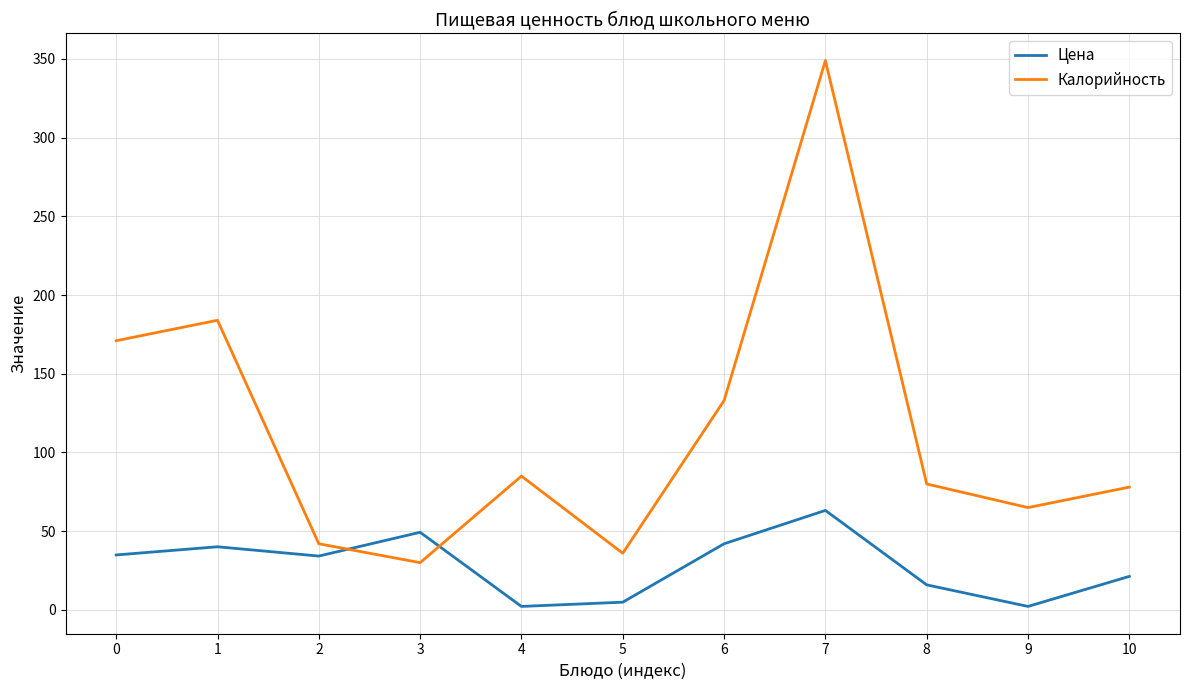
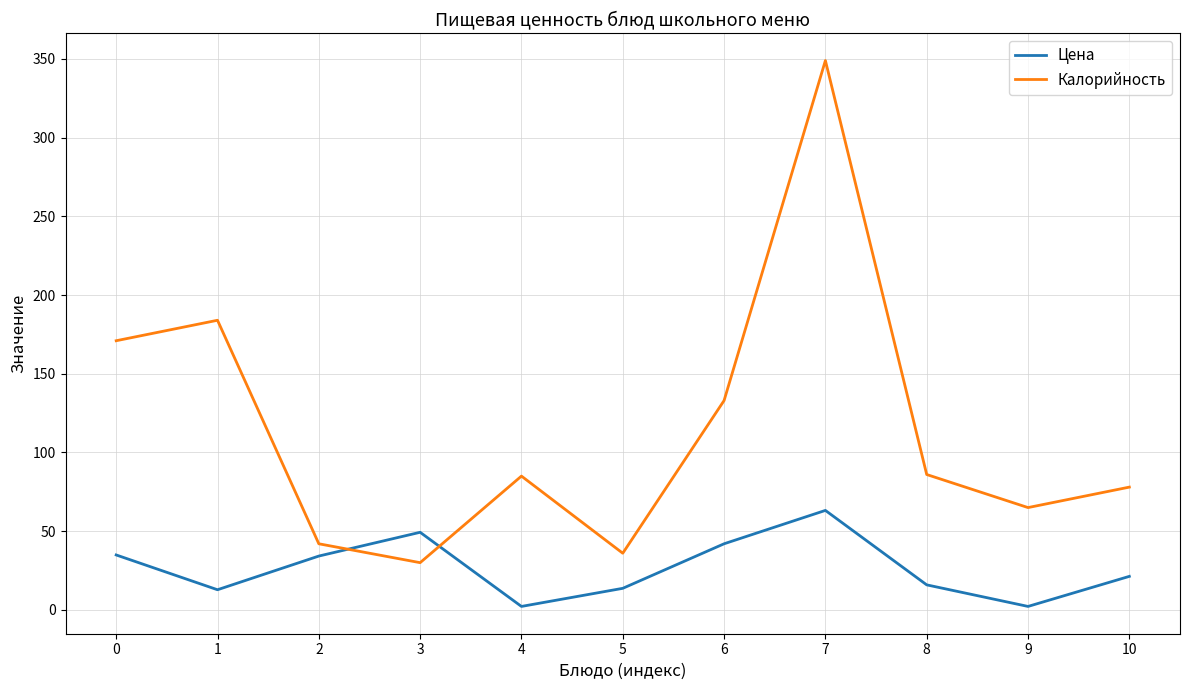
Цена, 1: 40 -> 13
Цена, 5: 5 -> 14
Калорийность, 8: 80 -> 86
